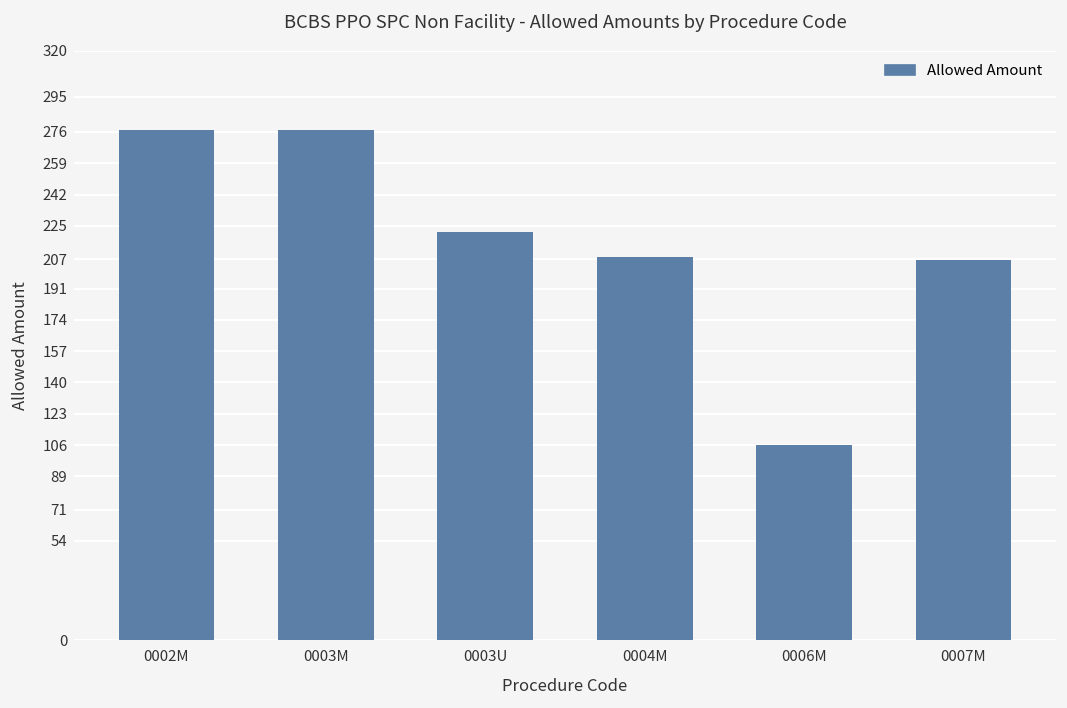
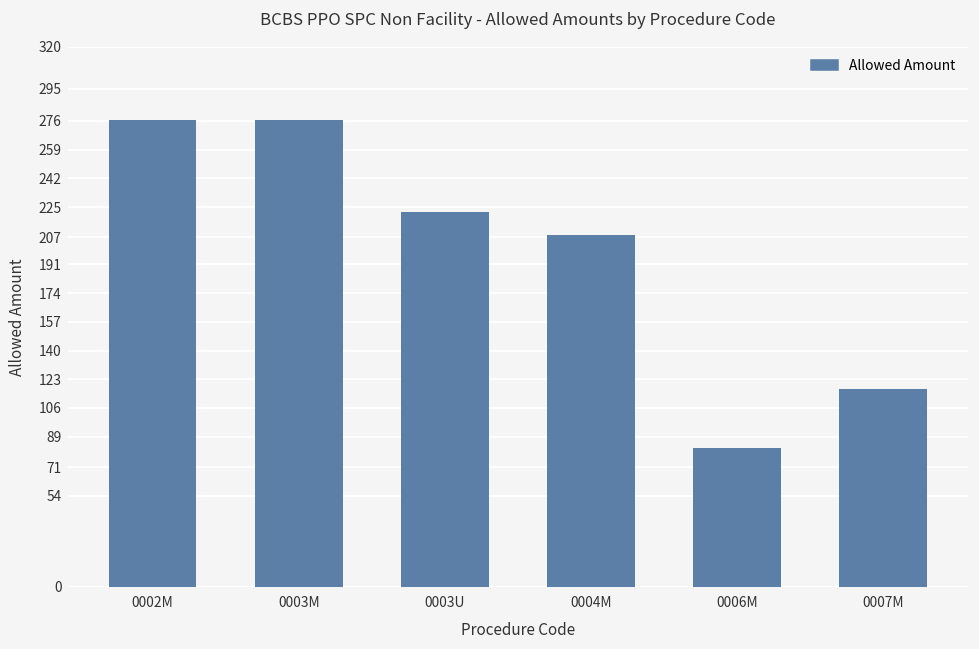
0006M: 106 -> 83
0007M: 206 -> 117
